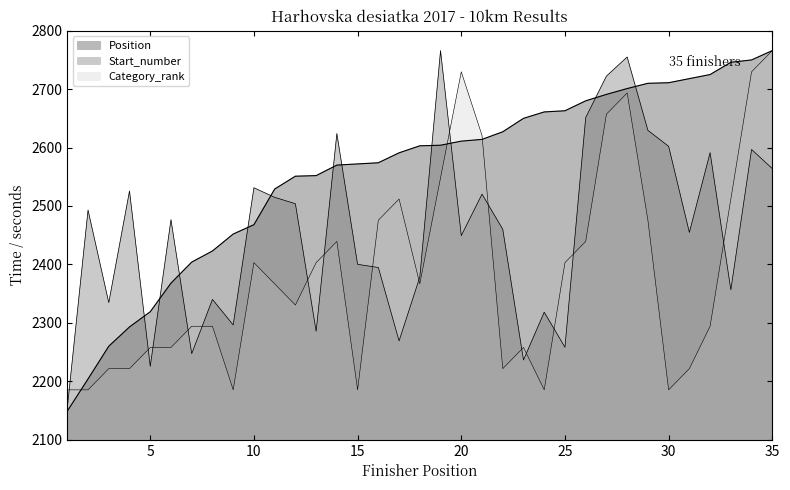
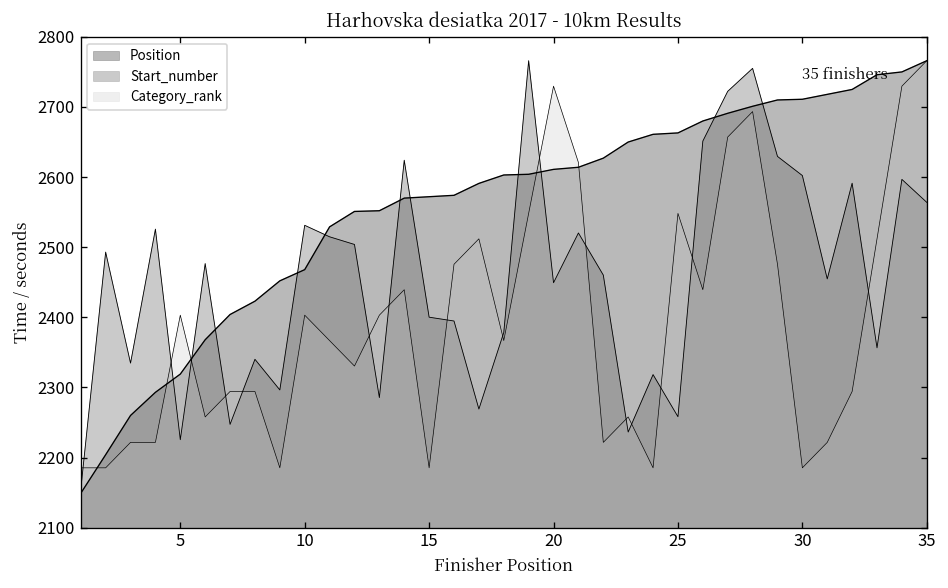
Category_rank, 5: 2260 -> 2400
Category_rank, 25: 2400 -> 2550
